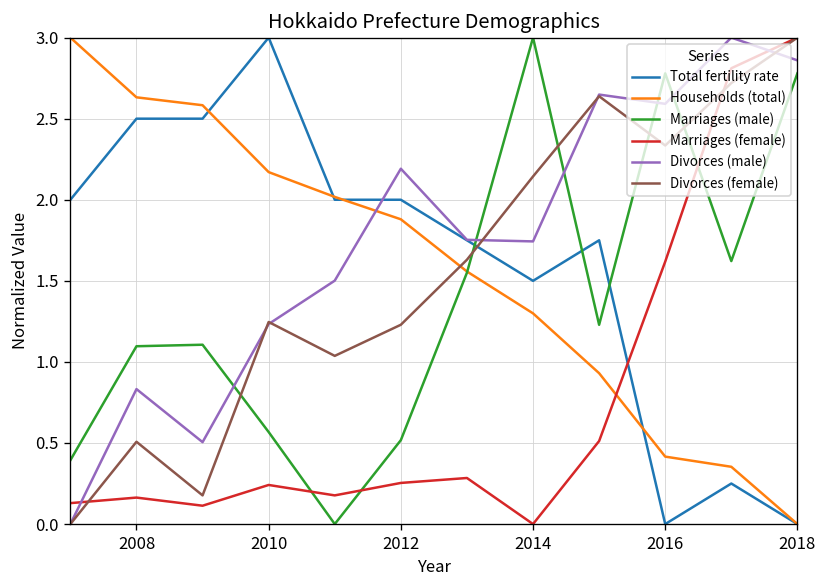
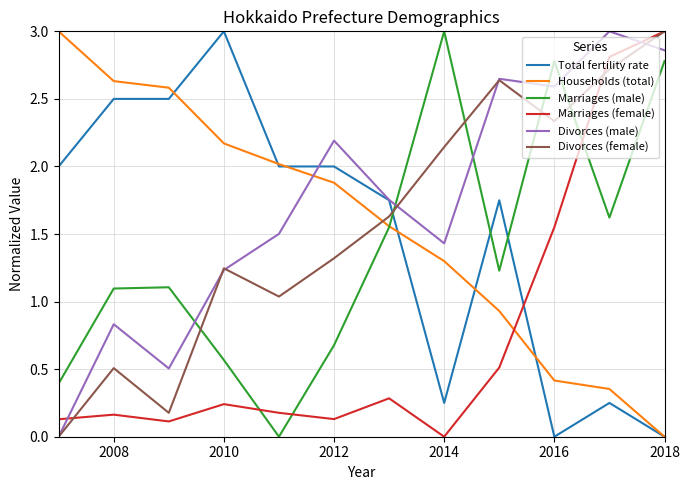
Marriages (male), 2012: 0.52 -> 0.68
Marriages (female), 2012: 0.25 -> 0.13
Divorces (female), 2012: 1.23 -> 1.32
Total fertility rate, 2014: 1.50 -> 0.25
Divorces (male), 2014: 1.74 -> 1.43
Marriages (female), 2016: 1.62 -> 1.55
